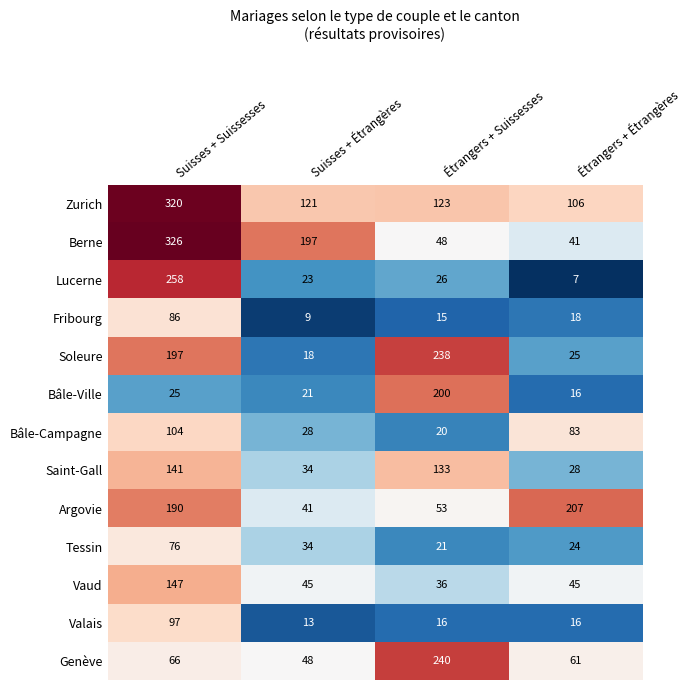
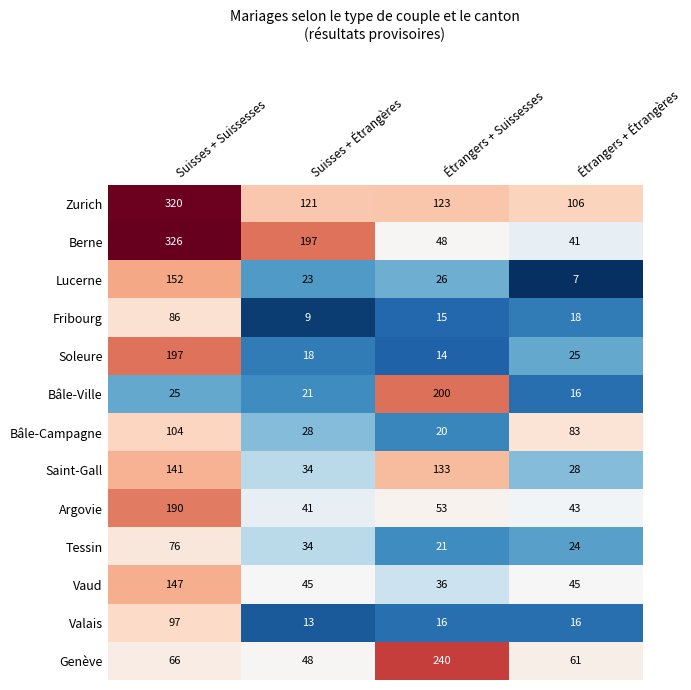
Lucerne, Suisses + Suissesses: 258 -> 152
Soleure, Étrangers + Suissesses: 238 -> 14
Argovie, Étrangers + Étrangères: 207 -> 43
